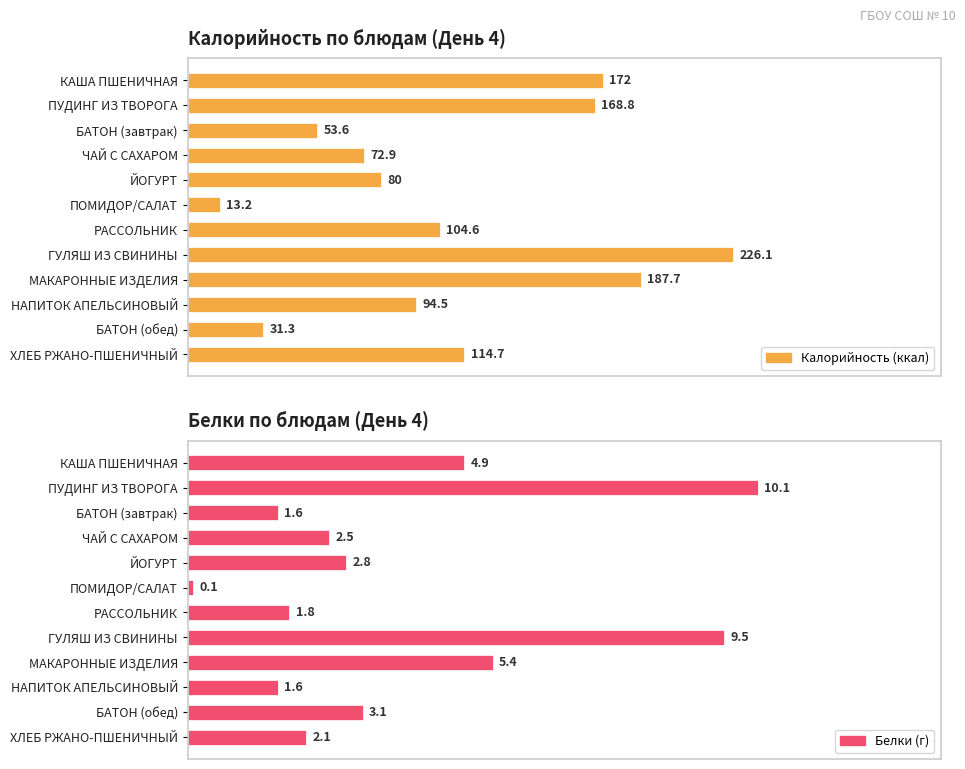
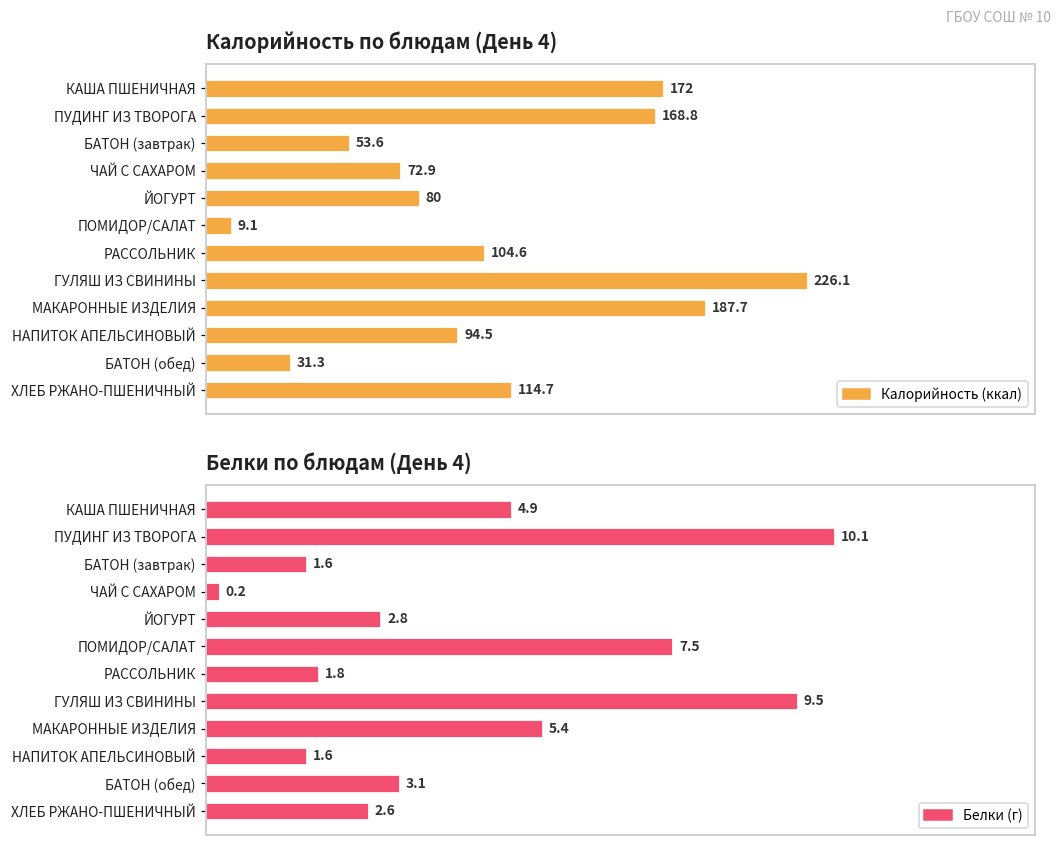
Калорийность по блюдам (День 4), ПОМИДОР/САЛАТ: 13.2 -> 9.1
Белки по блюдам (День 4), ЧАЙ С САХАРОМ: 2.5 -> 0.2
Белки по блюдам (День 4), ПОМИДОР/САЛАТ: 0.1 -> 7.5
Белки по блюдам (День 4), ХЛЕБ РЖАНО-ПШЕНИЧНЫЙ: 2.1 -> 2.6
